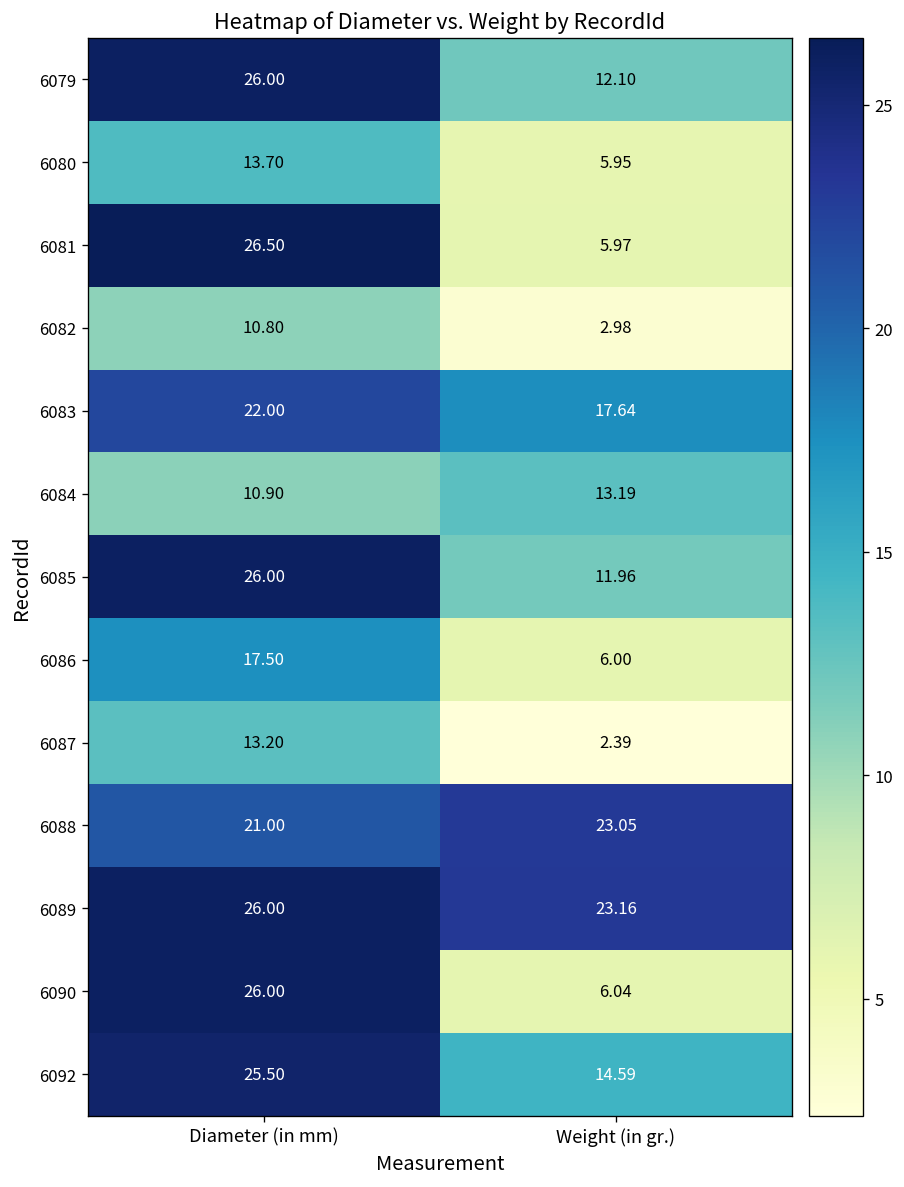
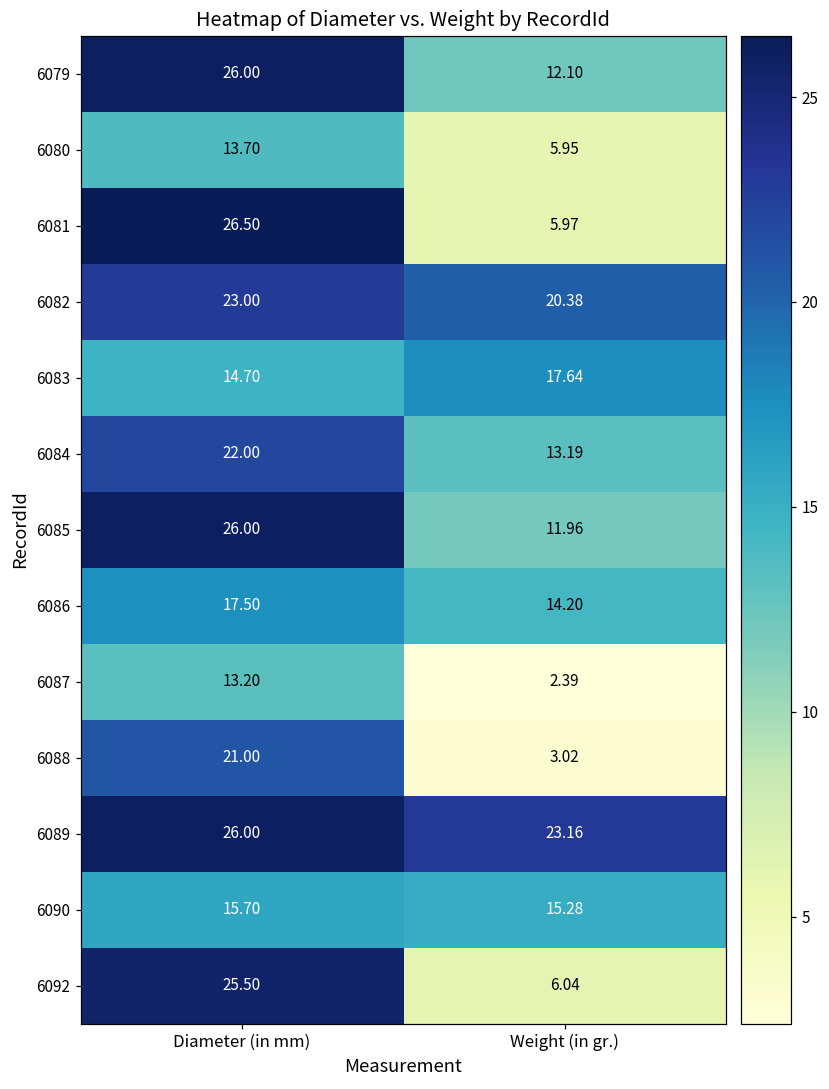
6082, Diameter (in mm): 10.80 -> 23.00
6082, Weight (in gr.): 2.98 -> 20.38
6083, Diameter (in mm): 22.00 -> 14.70
6084, Diameter (in mm): 10.90 -> 22.00
6086, Weight (in gr.): 6.00 -> 14.20
6088, Weight (in gr.): 23.05 -> 3.02
6090, Diameter (in mm): 26.00 -> 15.70
6090, Weight (in gr.): 6.04 -> 15.28
6092, Weight (in gr.): 14.59 -> 6.04
